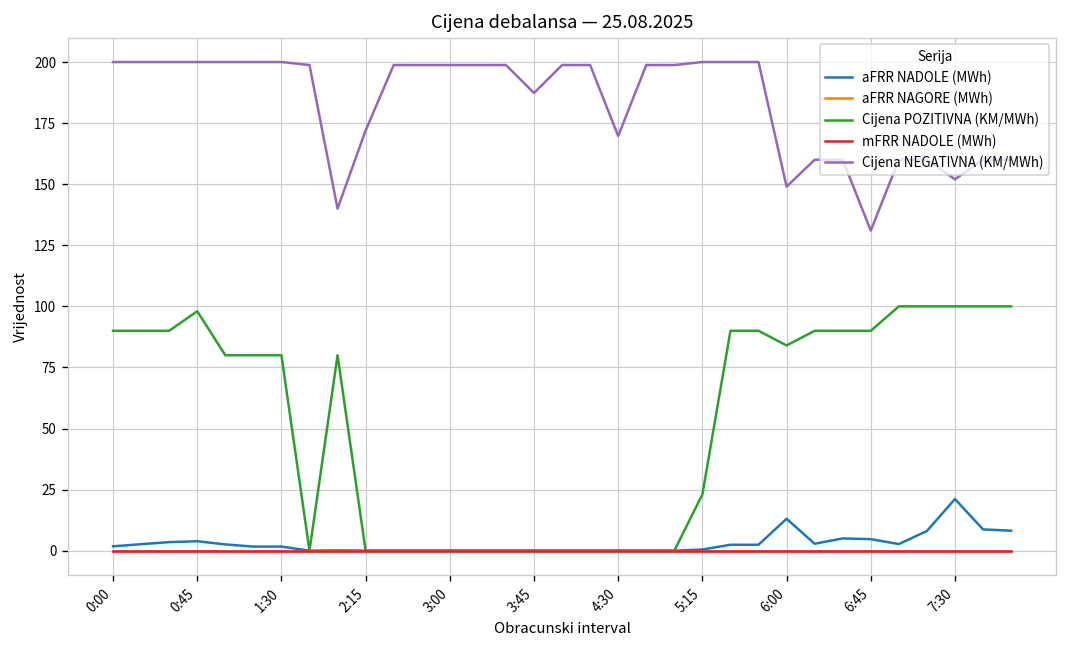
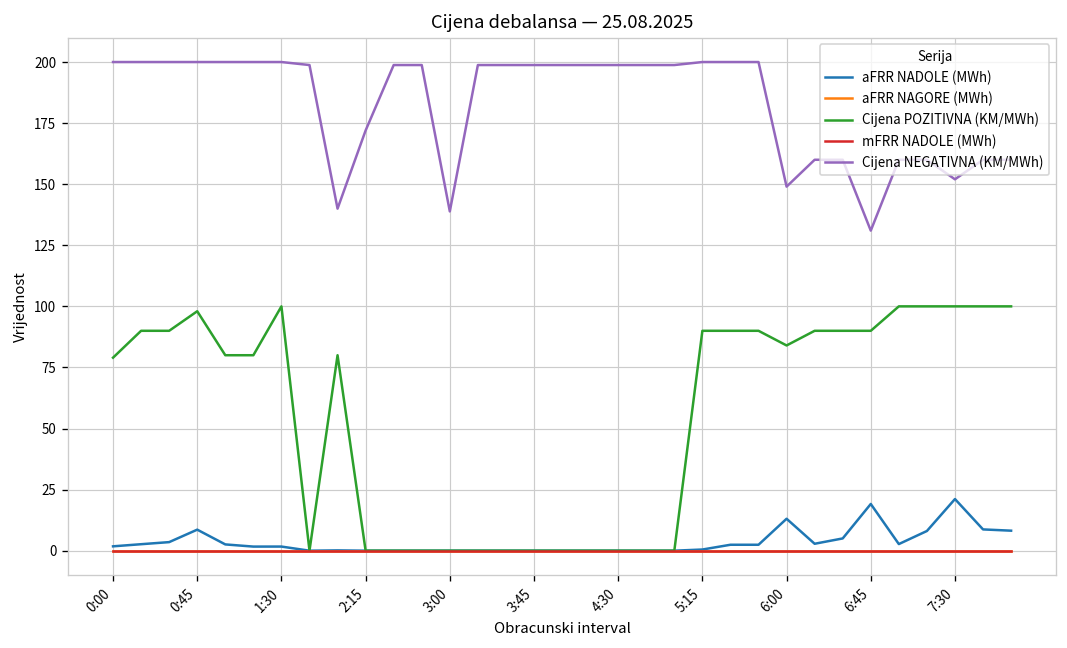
Cijena POZITIVNA (KM/MWh), 0:00: 90 -> 79
aFRR NADOLE (MWh), 0:45: 4 -> 9
Cijena POZITIVNA (KM/MWh), 1:30: 80 -> 100
Cijena NEGATIVNA (KM/MWh), 3:00: 199 -> 139
Cijena NEGATIVNA (KM/MWh), 3:45: 187 -> 199
Cijena NEGATIVNA (KM/MWh), 4:30: 170 -> 199
Cijena POZITIVNA (KM/MWh), 5:15: 23 -> 90
aFRR NADOLE (MWh), 6:45: 5 -> 19
